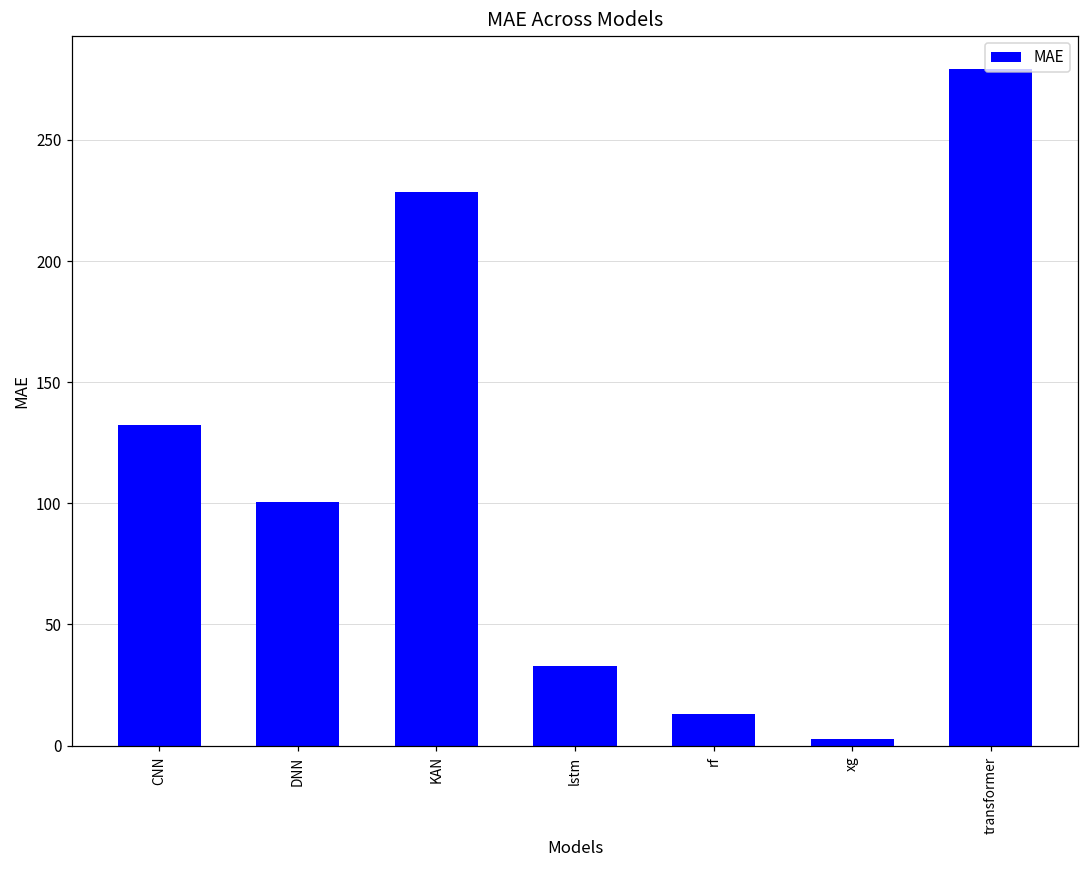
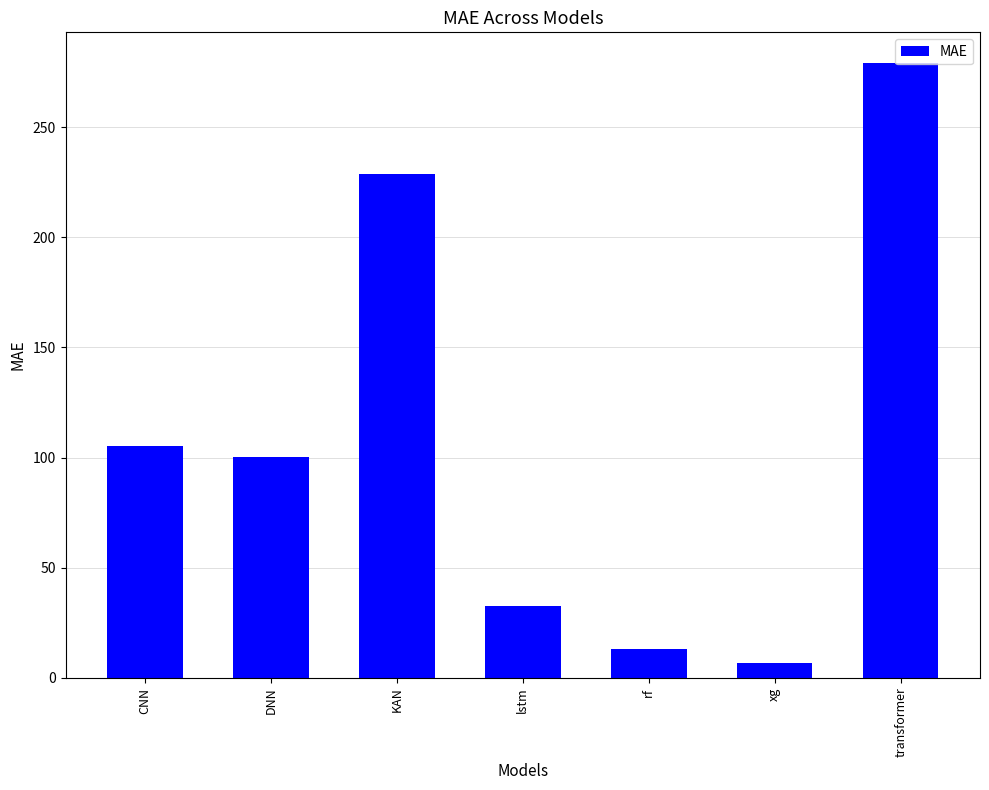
CNN: 132 -> 105
xg: 3 -> 7
